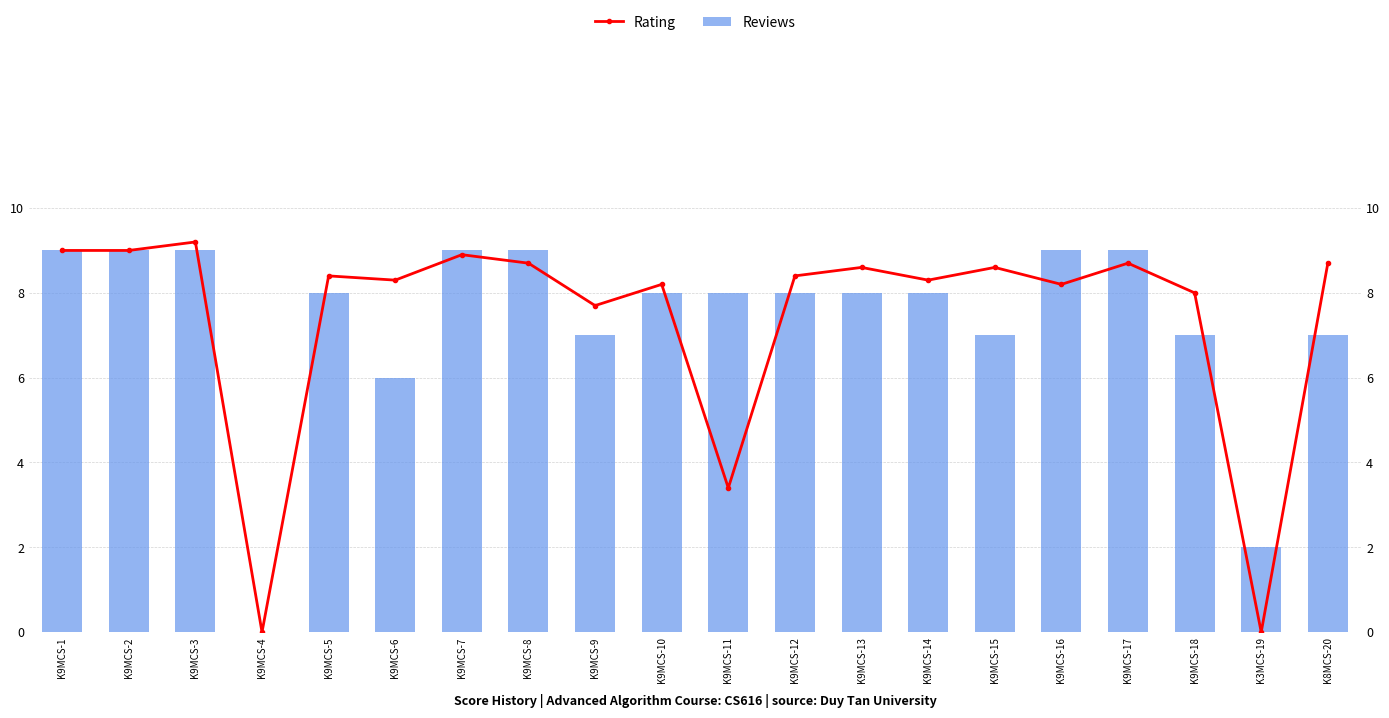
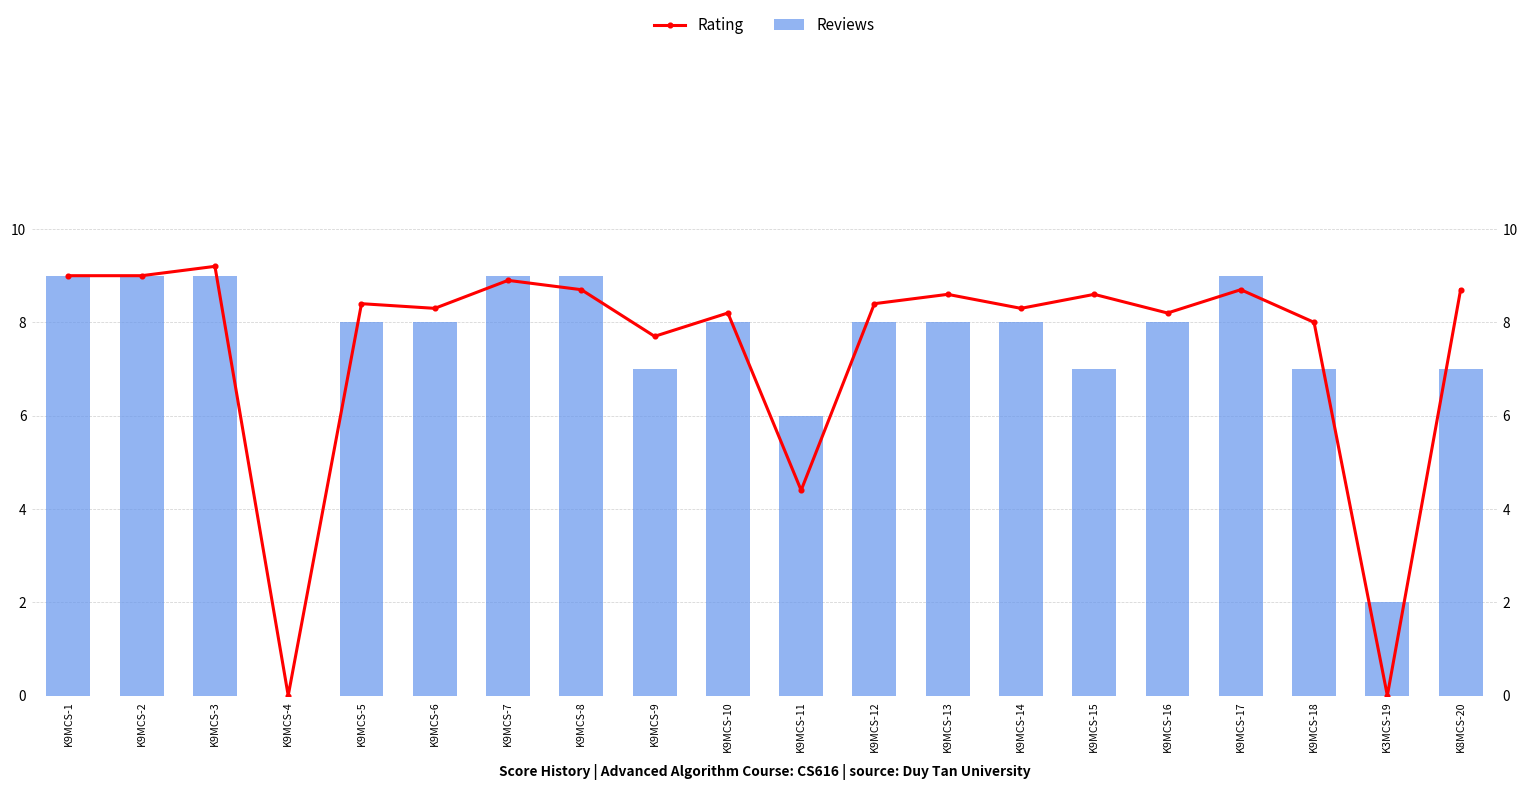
Reviews, K9MCS-6: 6 -> 8
Reviews, K9MCS-11: 8 -> 6
Reviews, K9MCS-16: 9 -> 8
Rating, K9MCS-11: 3.4 -> 4.4
